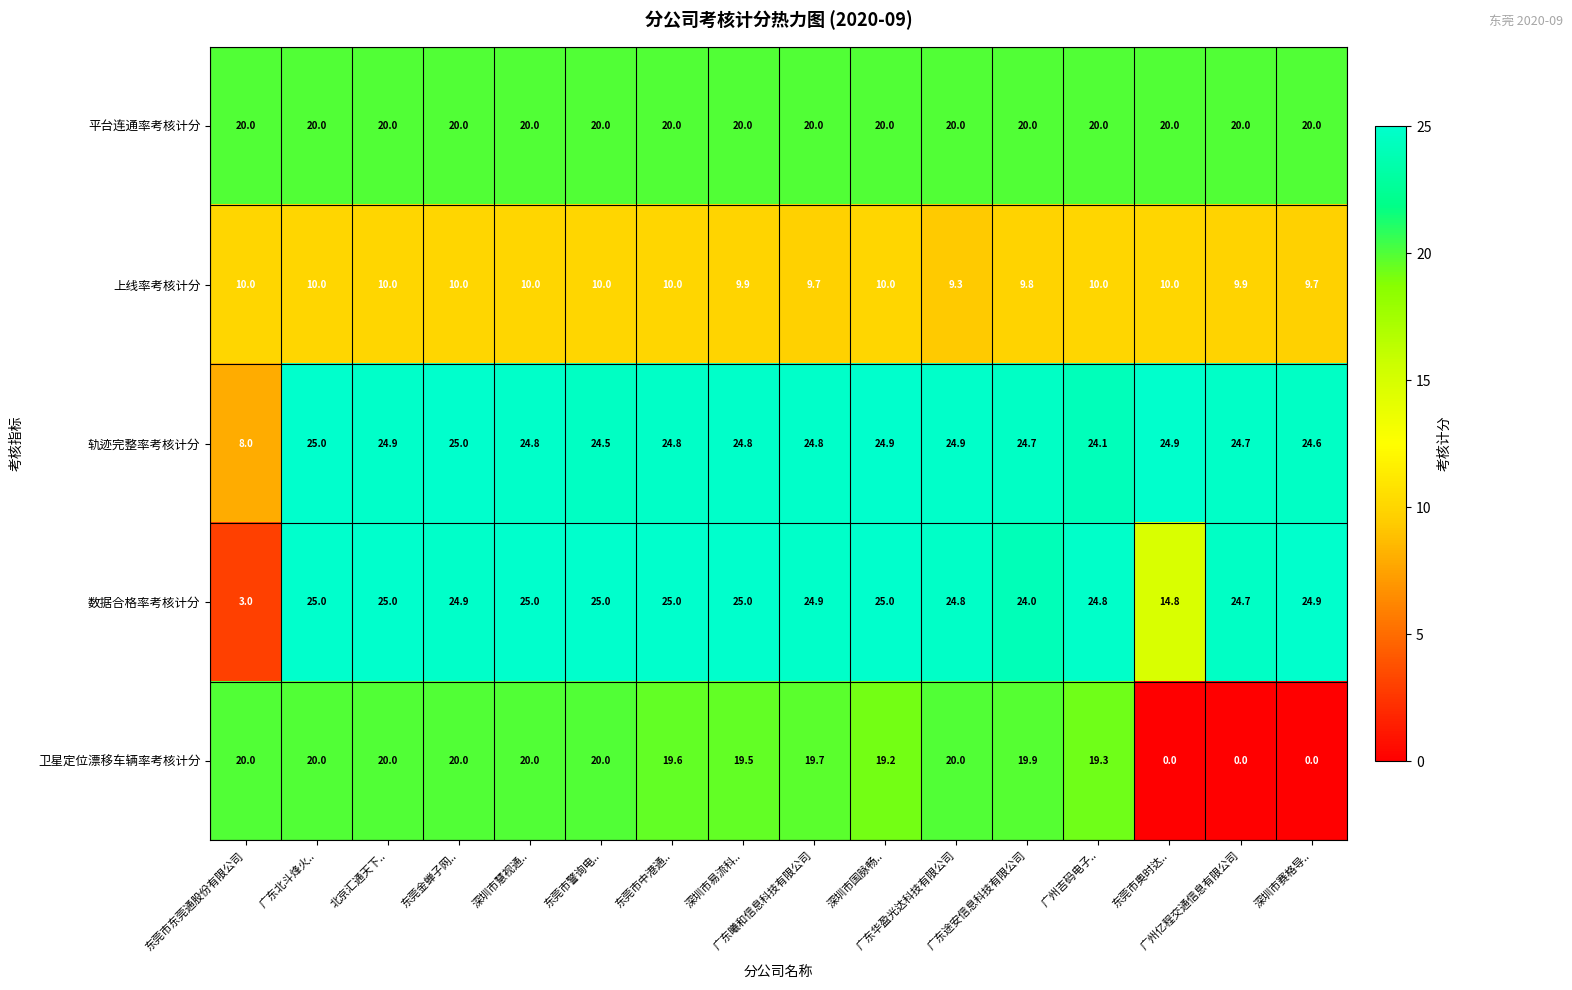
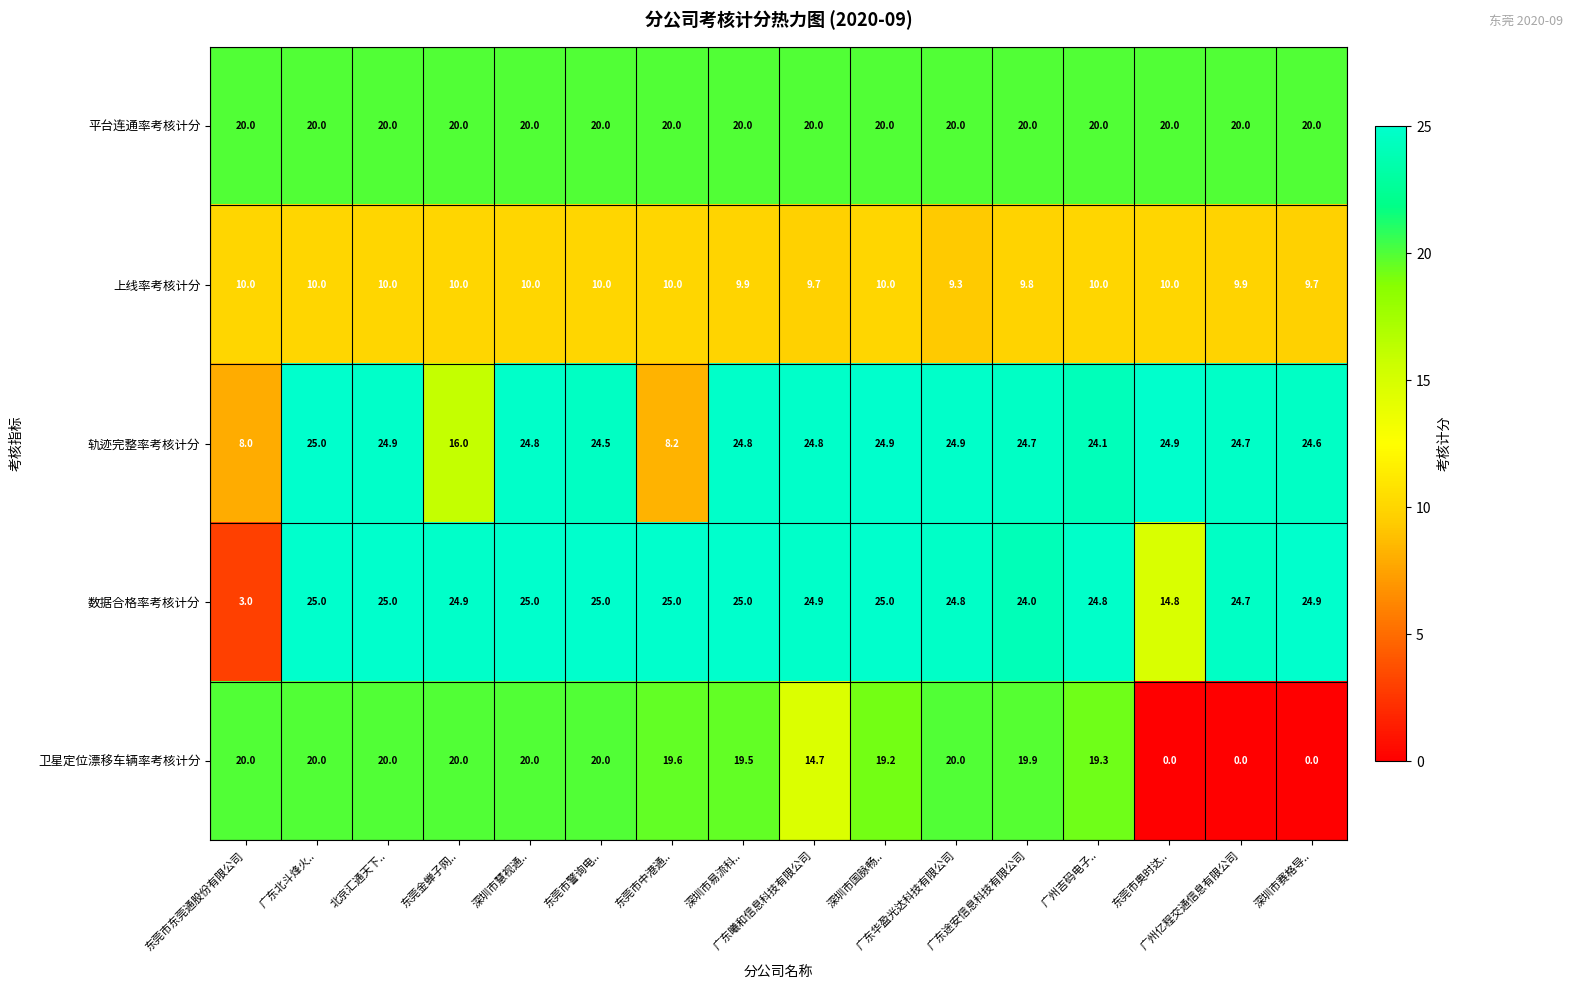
轨迹完整率考核计分, 东莞金蝉子网..: 25.0 -> 16.0
轨迹完整率考核计分, 东莞市中港通..: 24.8 -> 8.2
卫星定位漂移车辆率考核计分, 广东曦和信息科技有限公司: 19.7 -> 14.7
